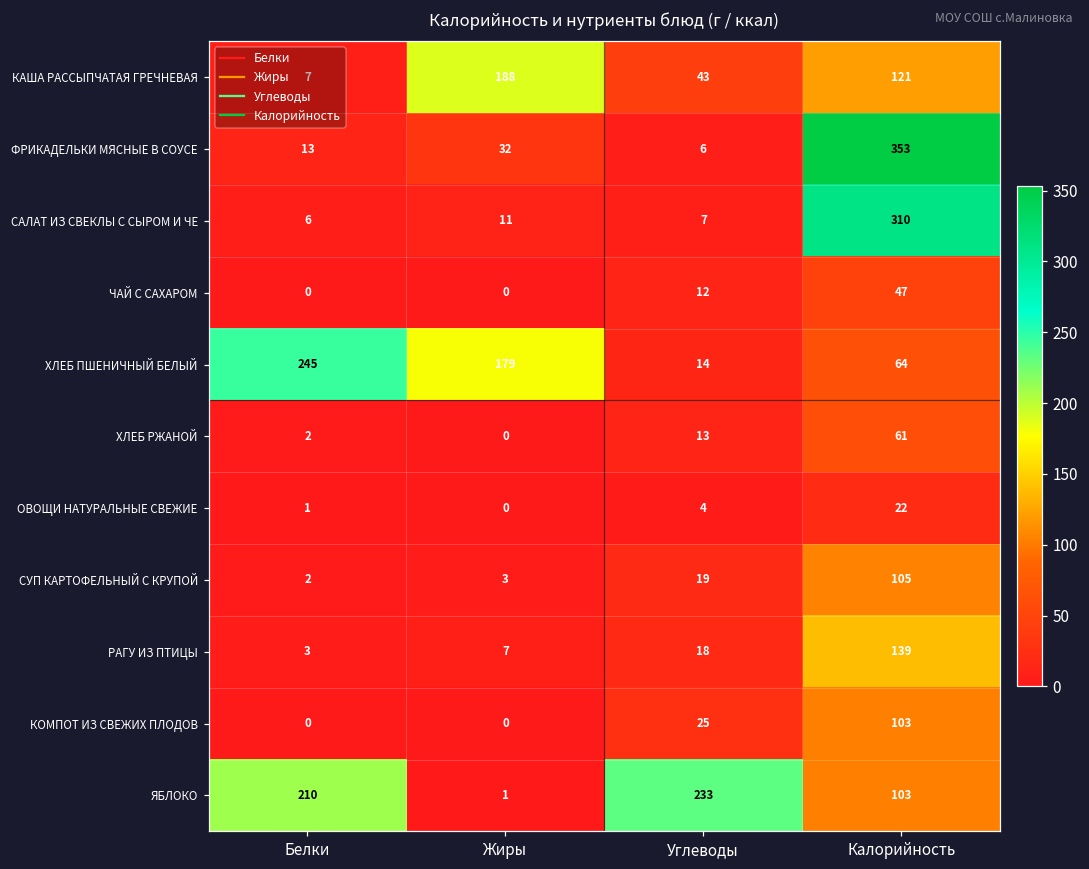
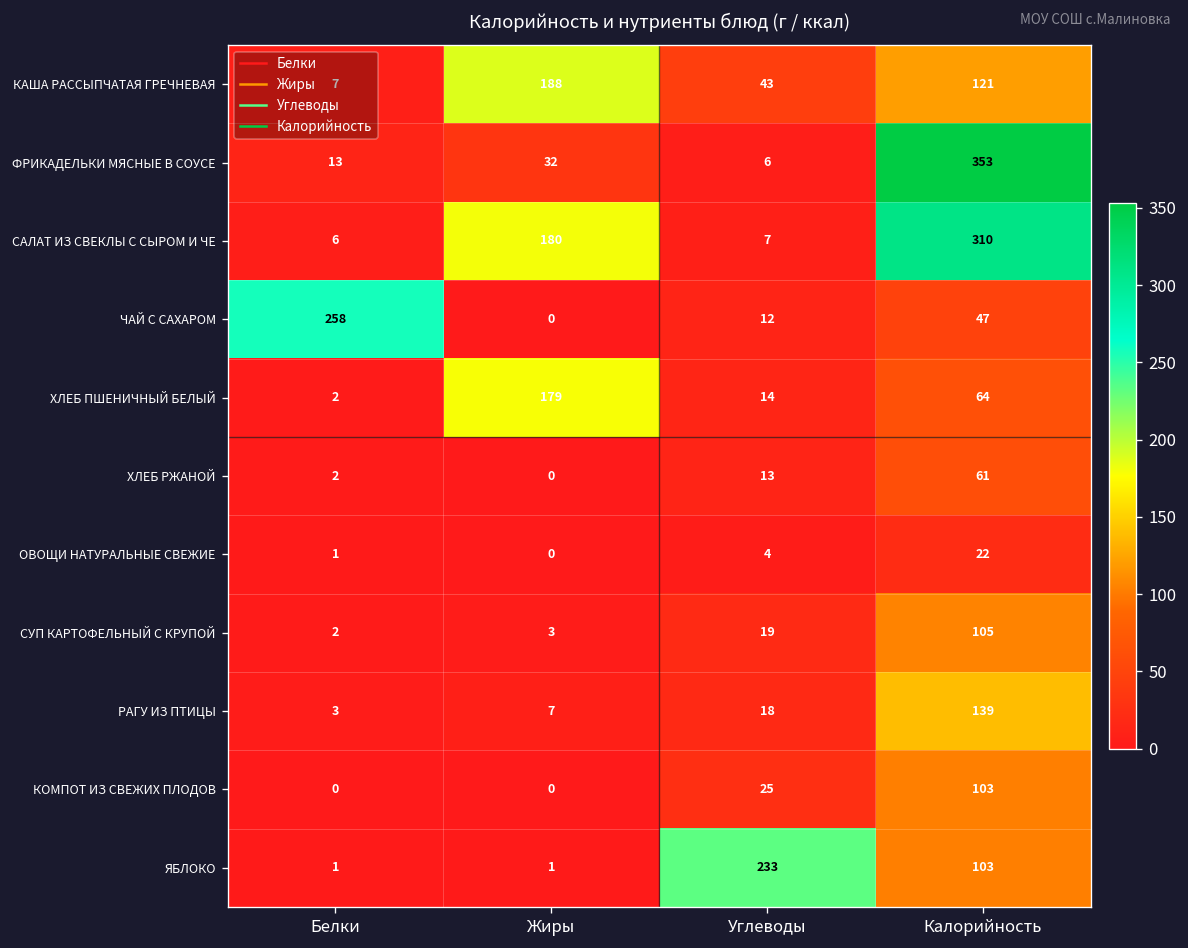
САЛАТ ИЗ СВЕКЛЫ С СЫРОМ И ЧЕ, Жиры: 11 -> 180
ЧАЙ С САХАРОМ, Белки: 0 -> 258
ХЛЕБ ПШЕНИЧНЫЙ БЕЛЫЙ, Белки: 245 -> 2
ЯБЛОКО, Белки: 210 -> 1
